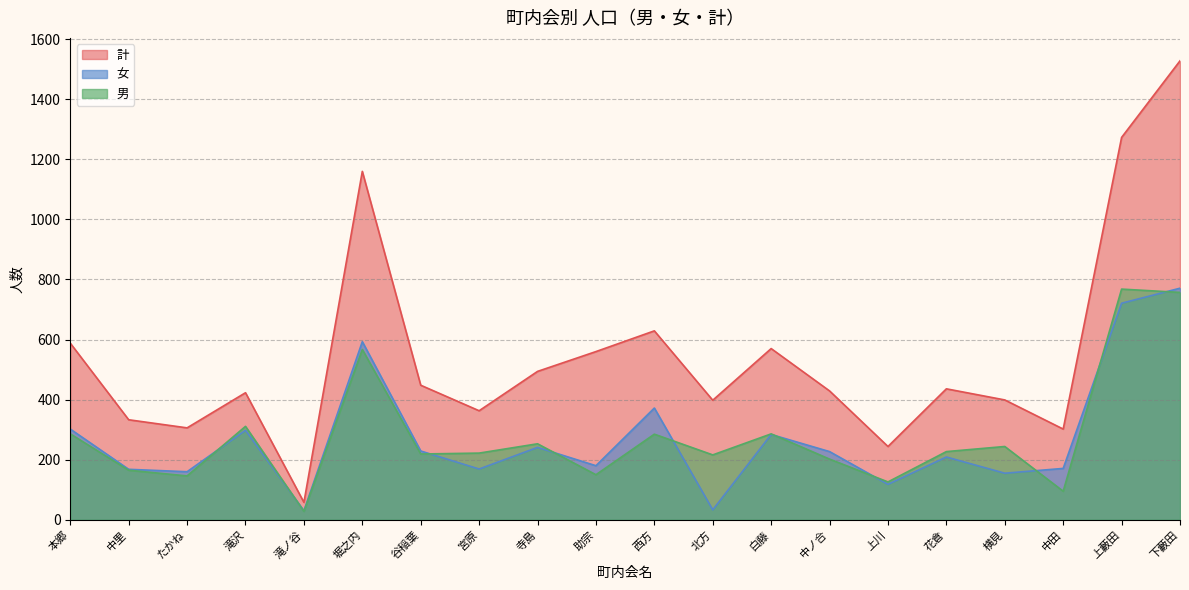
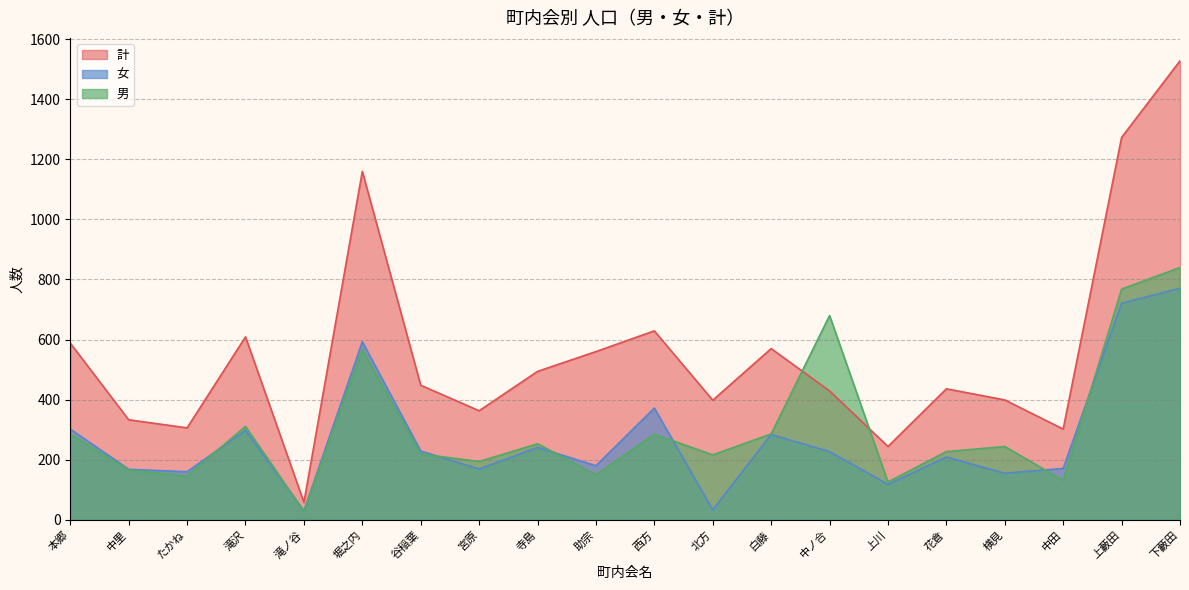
計, 滝沢: 420 -> 610
男, 宮原: 220 -> 190
男, 中ノ合: 200 -> 680
男, 中田: 100 -> 130
男, 下藪田: 760 -> 840
